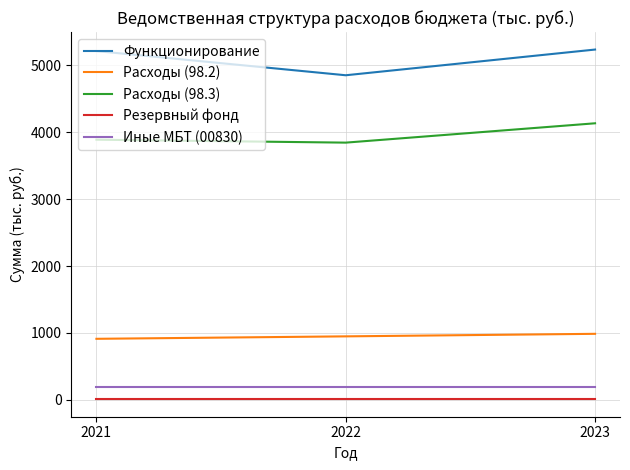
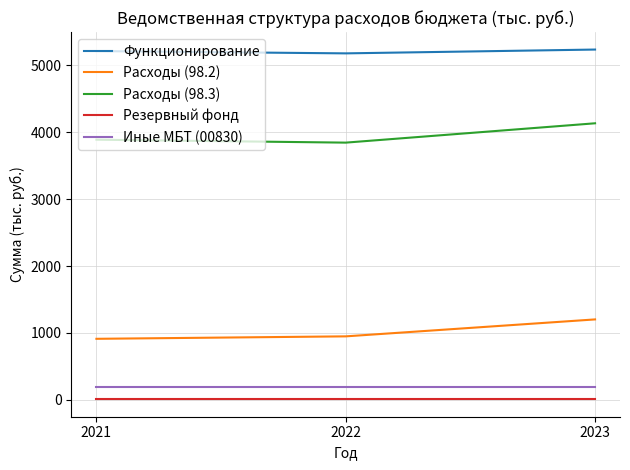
Функционирование, 2022: 4900 -> 5200
Расходы (98.2), 2023: 1000 -> 1200
